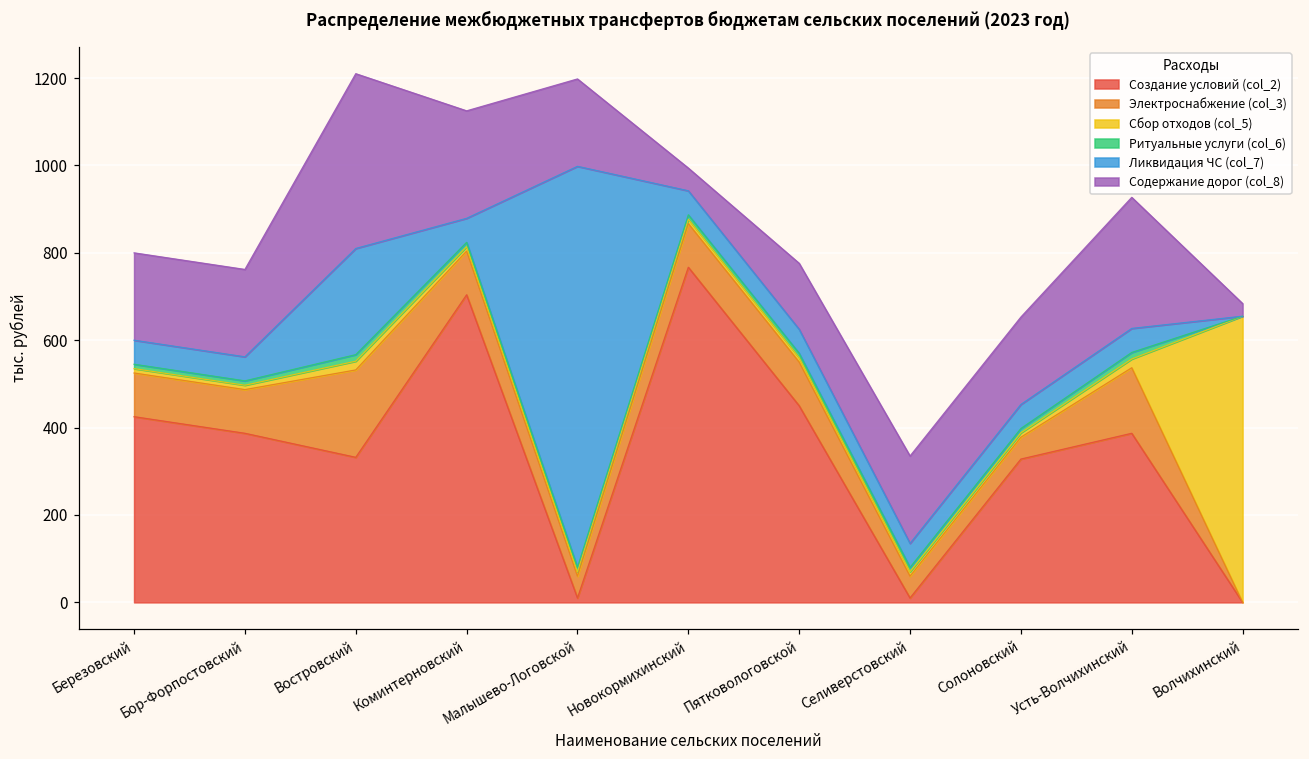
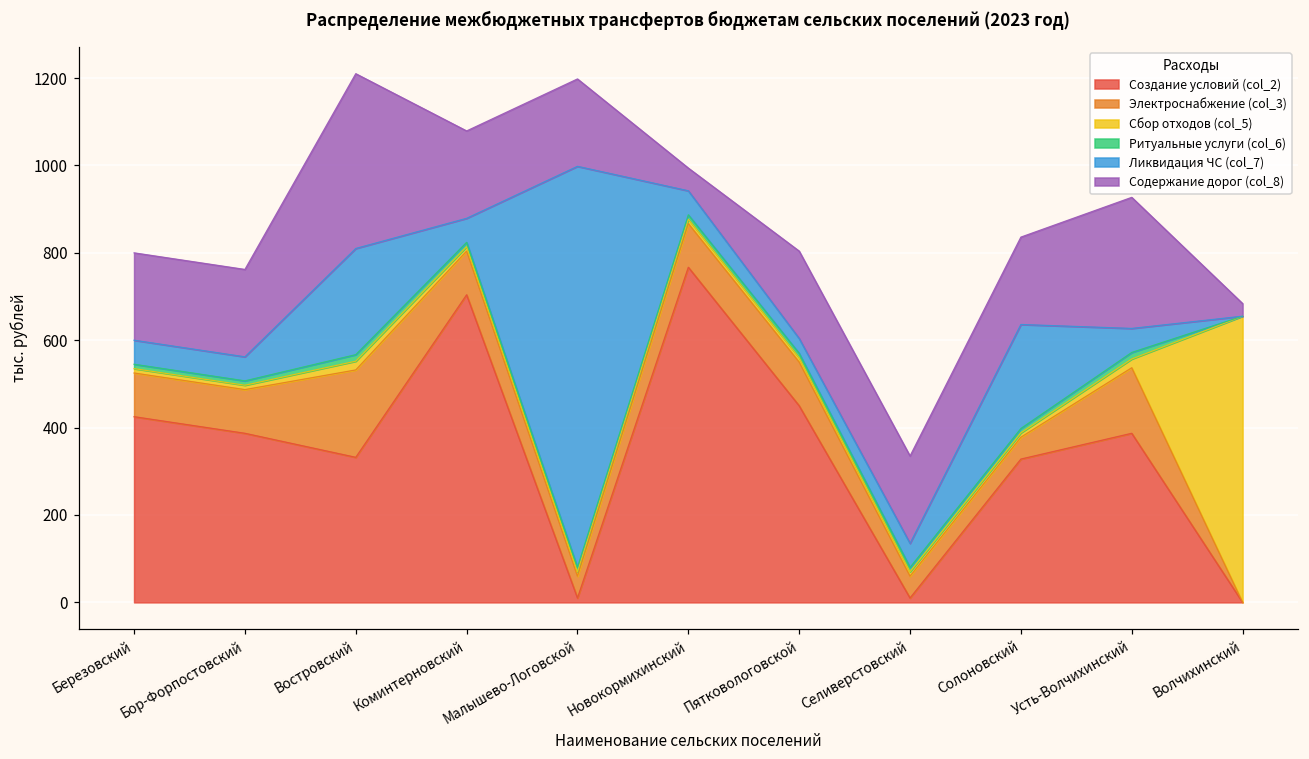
Содержание дорог (col_8), Коминтерновский: 250 -> 200
Ликвидация ЧС (col_7), Пятковологовской: 60 -> 30
Содержание дорог (col_8), Пятковологовской: 150 -> 200
Ликвидация ЧС (col_7), Солоновский: 60 -> 240
